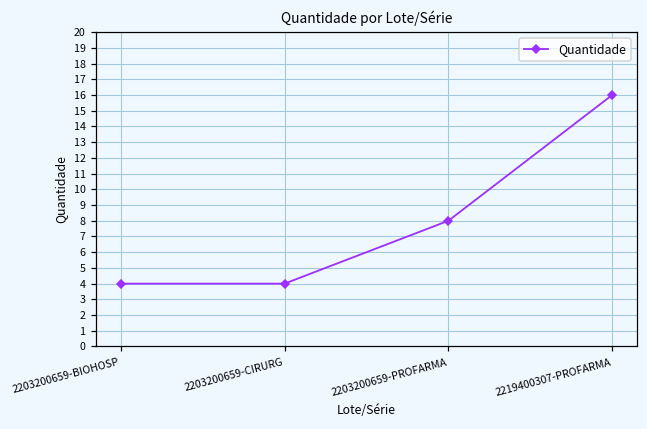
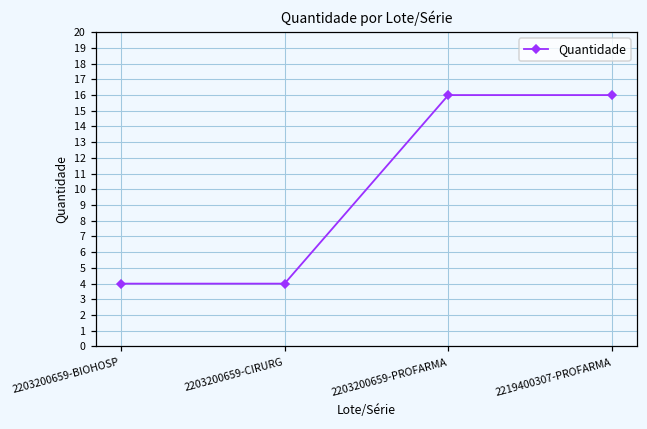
2203200659-PROFARMA: 8 -> 16
